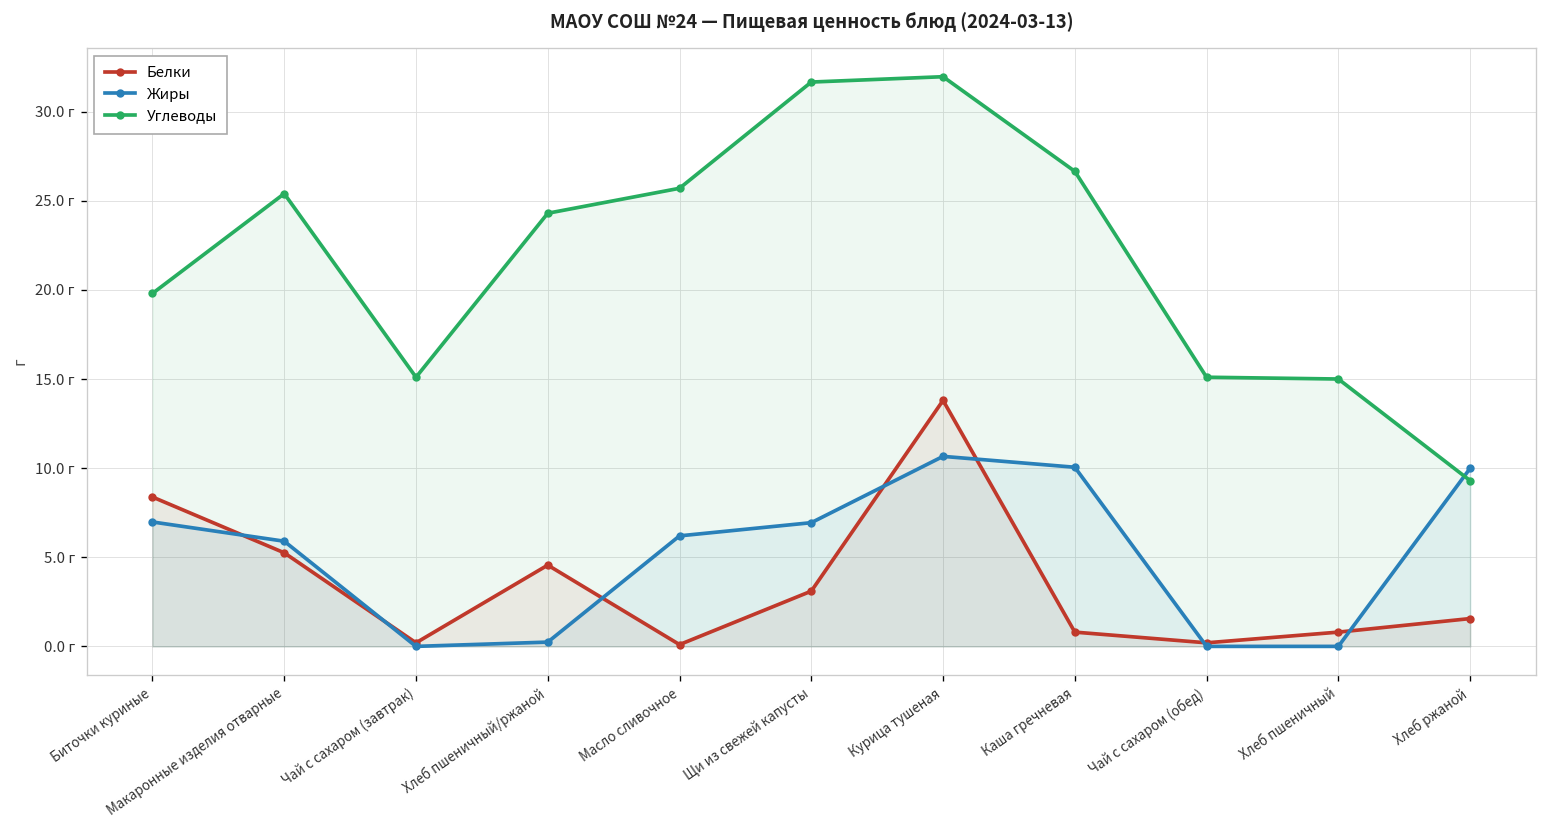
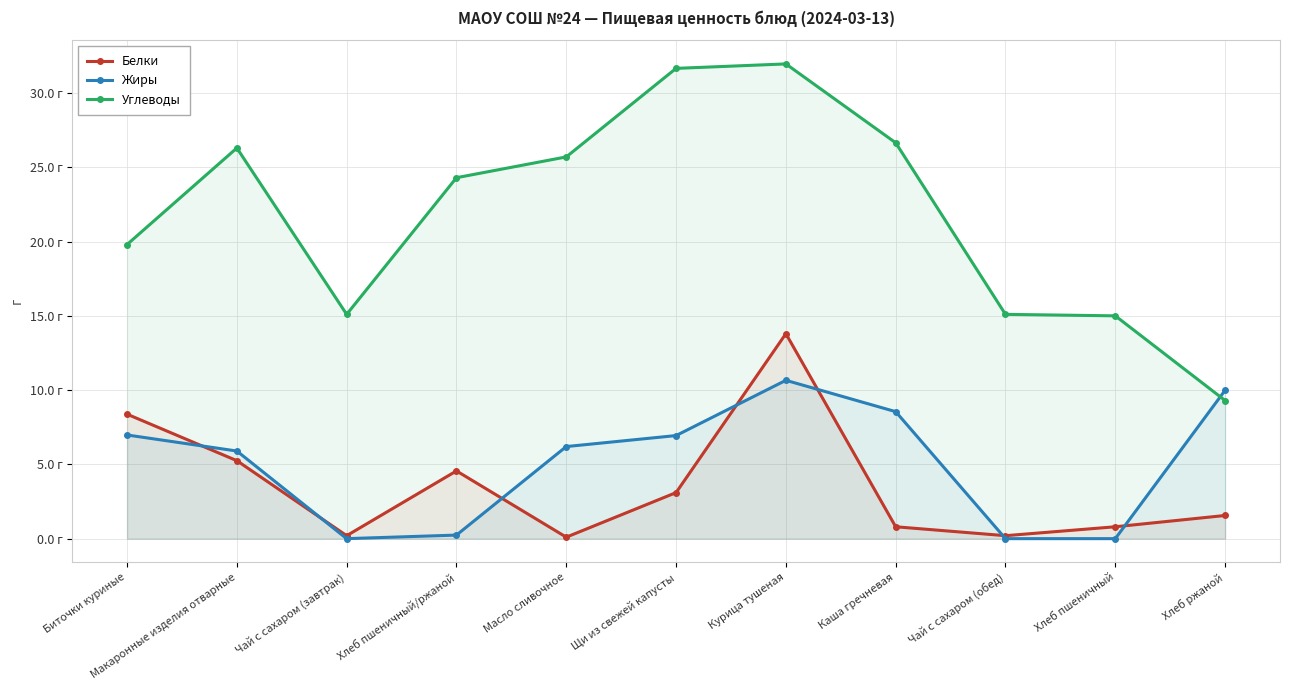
Углеводы, Макаронные изделия отварные: 25.4 г -> 26.3 г
Жиры, Каша гречневая: 10.1 г -> 8.6 г
